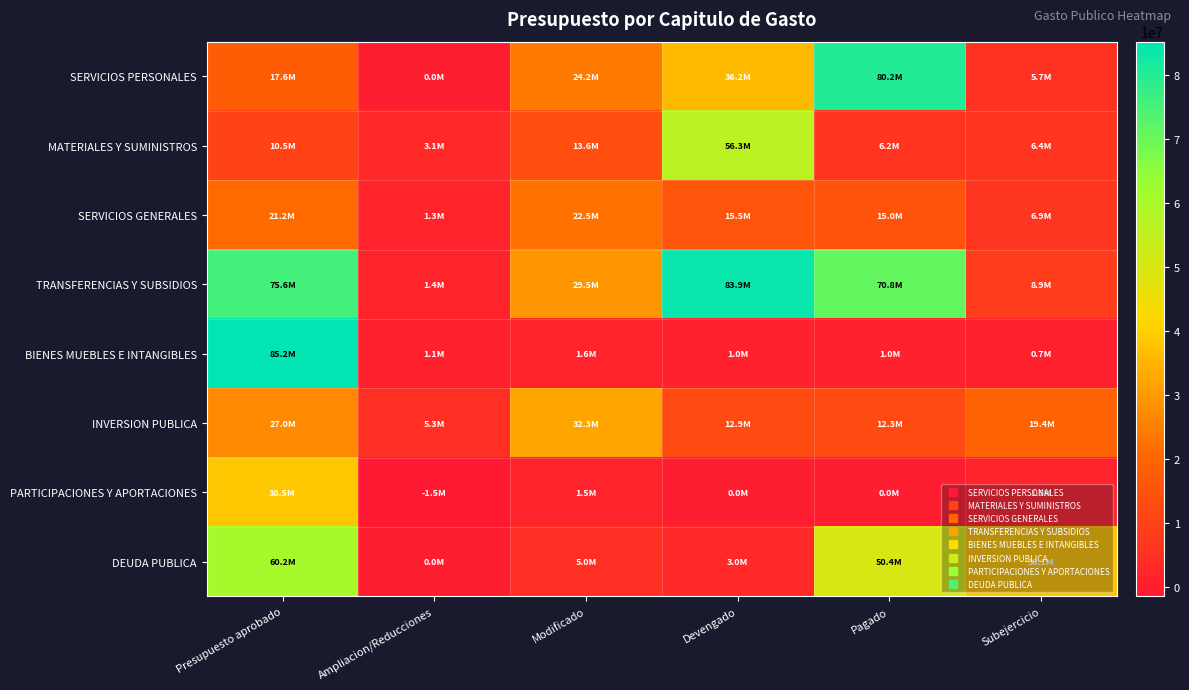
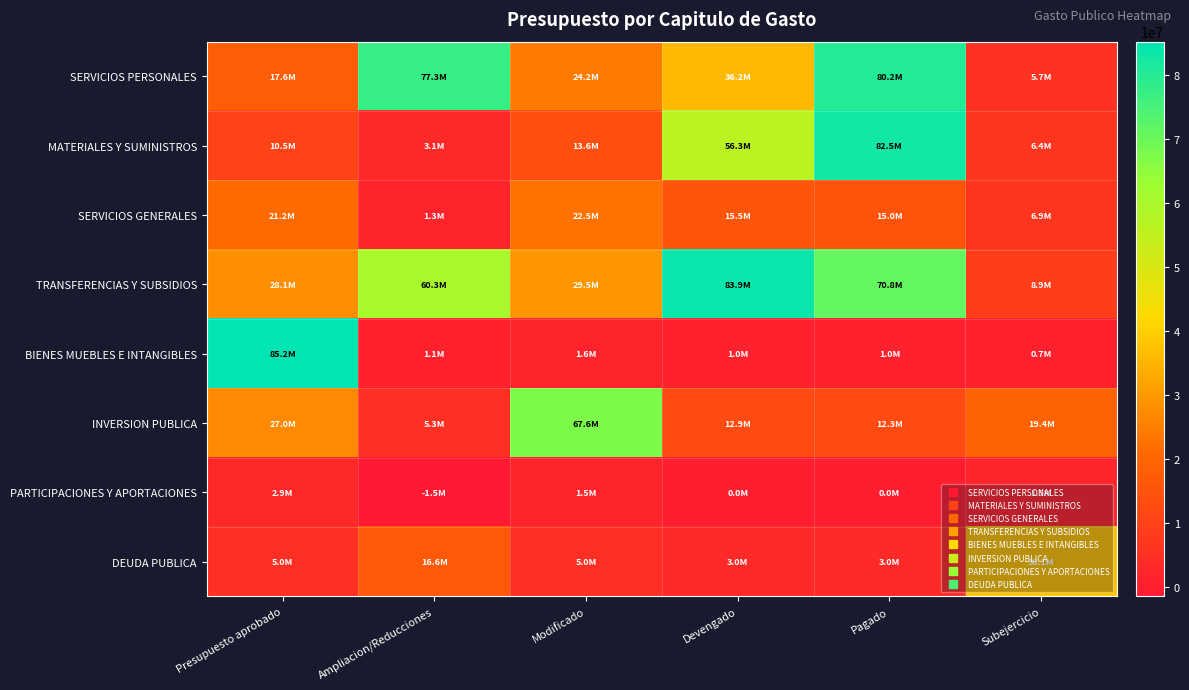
SERVICIOS PERSONALES, Ampliacion/Reducciones: 0.0M -> 77.3M
MATERIALES Y SUMINISTROS, Pagado: 6.2M -> 82.5M
TRANSFERENCIAS Y SUBSIDIOS, Presupuesto aprobado: 75.6M -> 28.1M
TRANSFERENCIAS Y SUBSIDIOS, Ampliacion/Reducciones: 1.4M -> 60.3M
INVERSION PUBLICA, Modificado: 32.3M -> 67.6M
PARTICIPACIONES Y APORTACIONES, Presupuesto aprobado: 38.5M -> 2.9M
DEUDA PUBLICA, Presupuesto aprobado: 60.2M -> 5.0M
DEUDA PUBLICA, Ampliacion/Reducciones: 0.0M -> 16.6M
DEUDA PUBLICA, Pagado: 50.4M -> 3.0M
